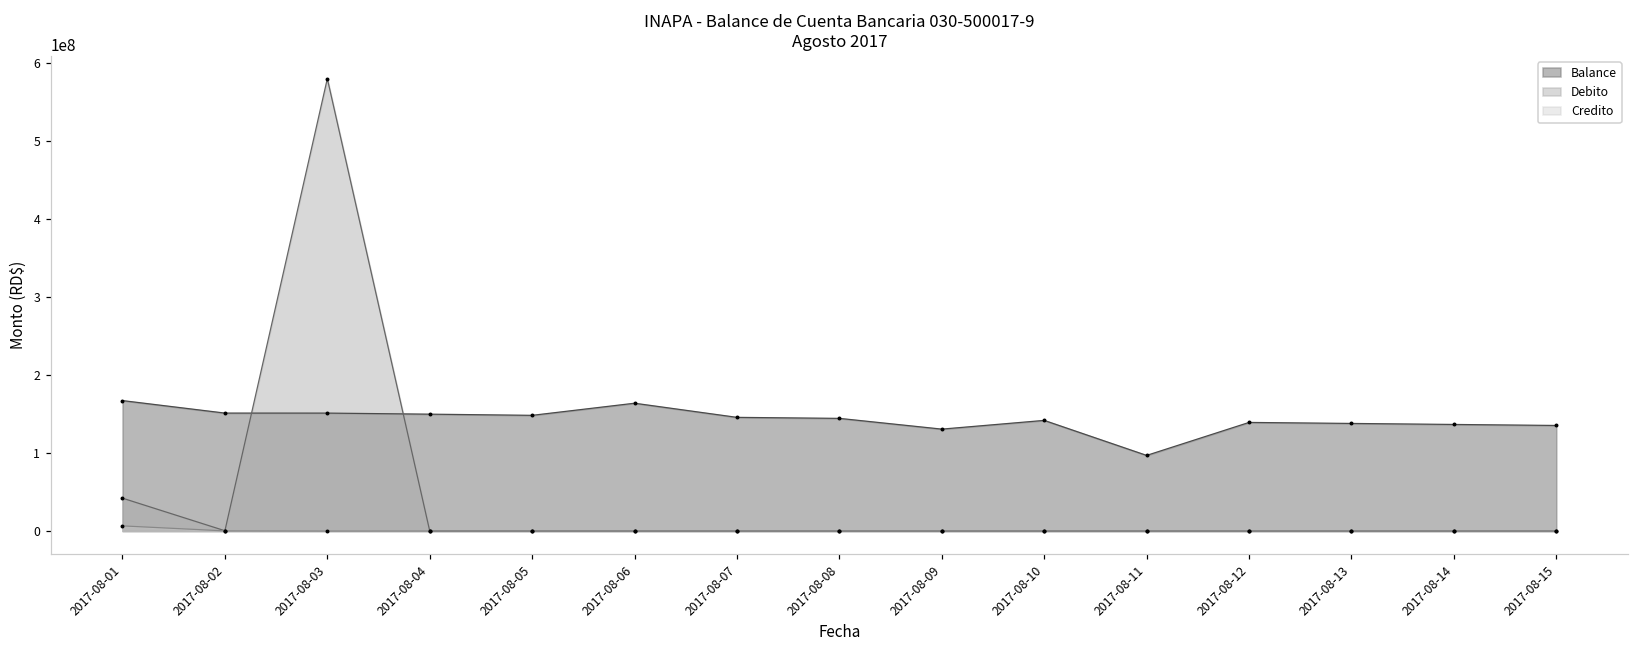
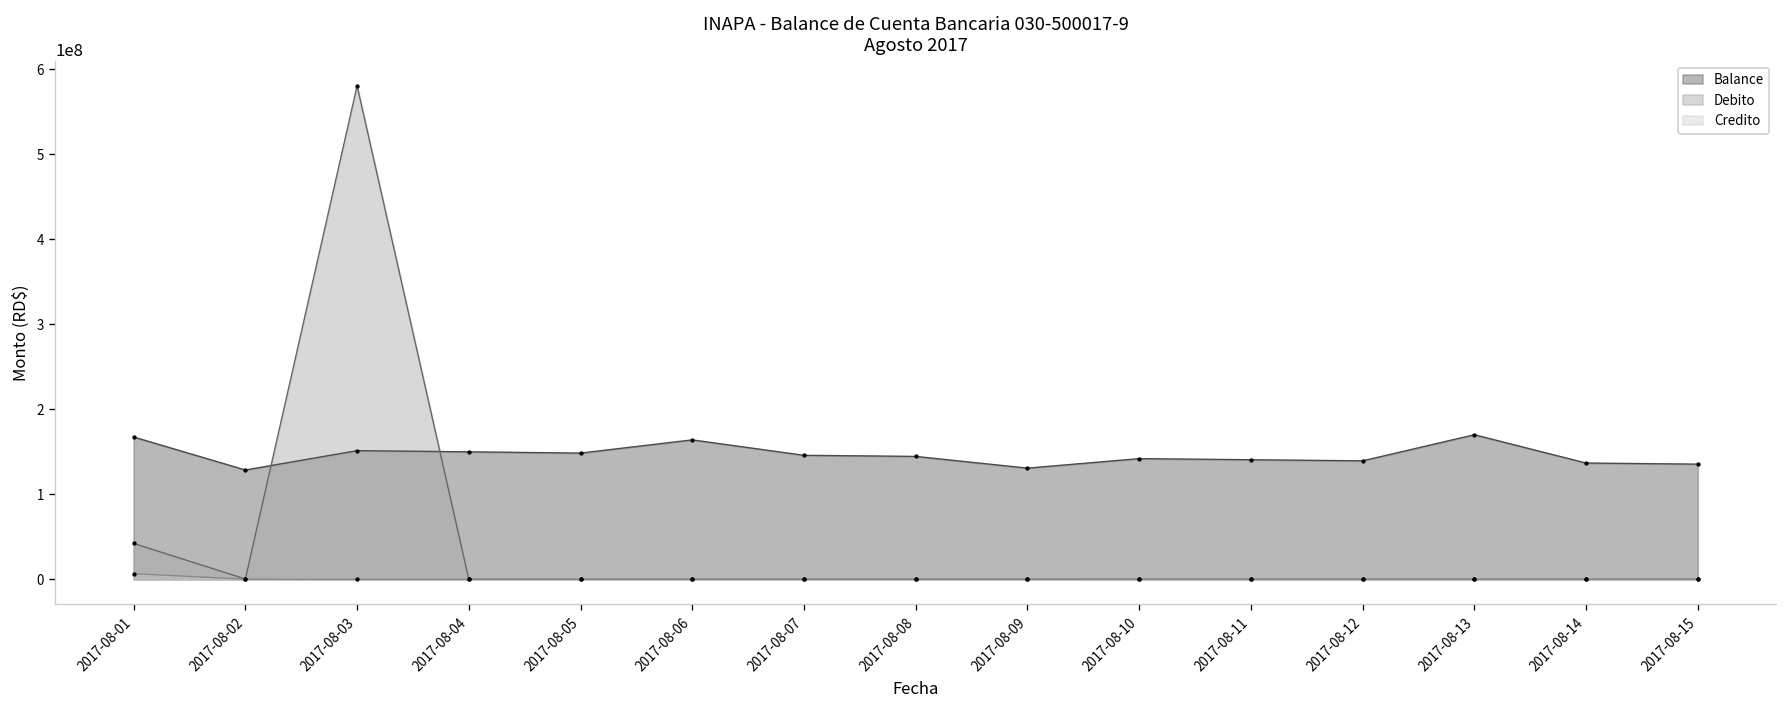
Balance, 2017-08-02: 150000000 -> 130000000
Balance, 2017-08-11: 100000000 -> 140000000
Balance, 2017-08-13: 140000000 -> 170000000
